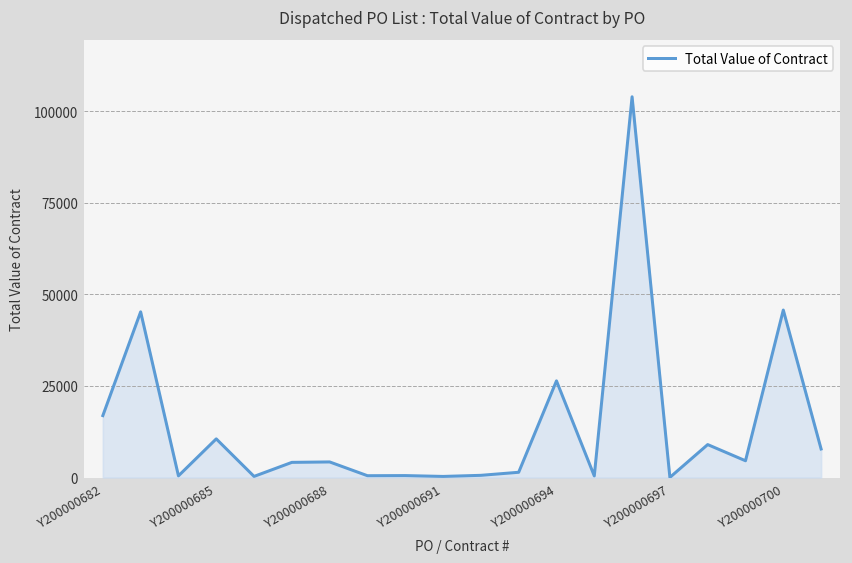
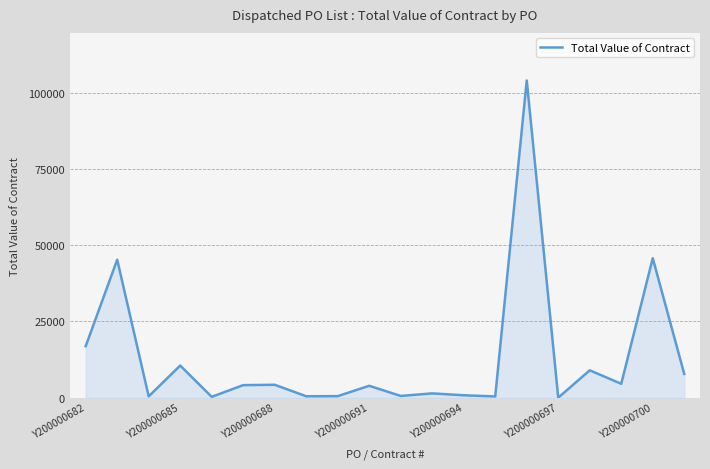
Y200000691: 0 -> 4000
Y200000694: 26000 -> 1000
